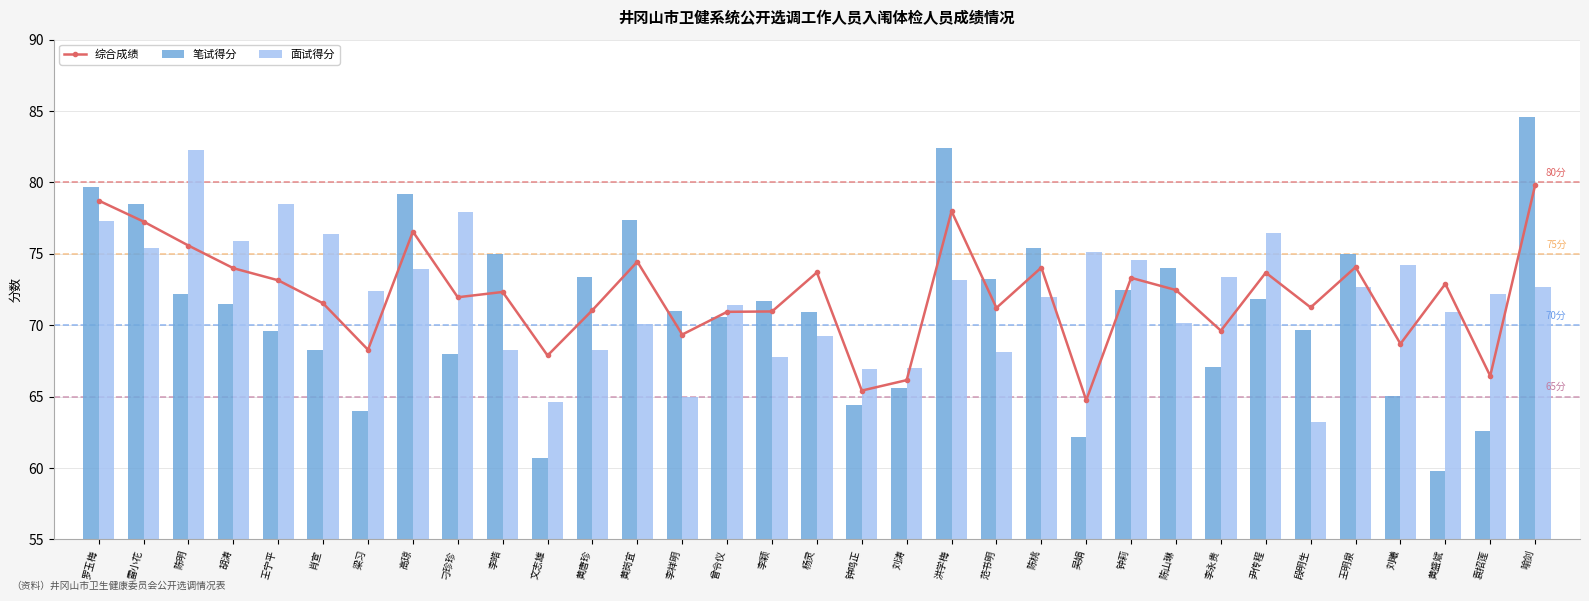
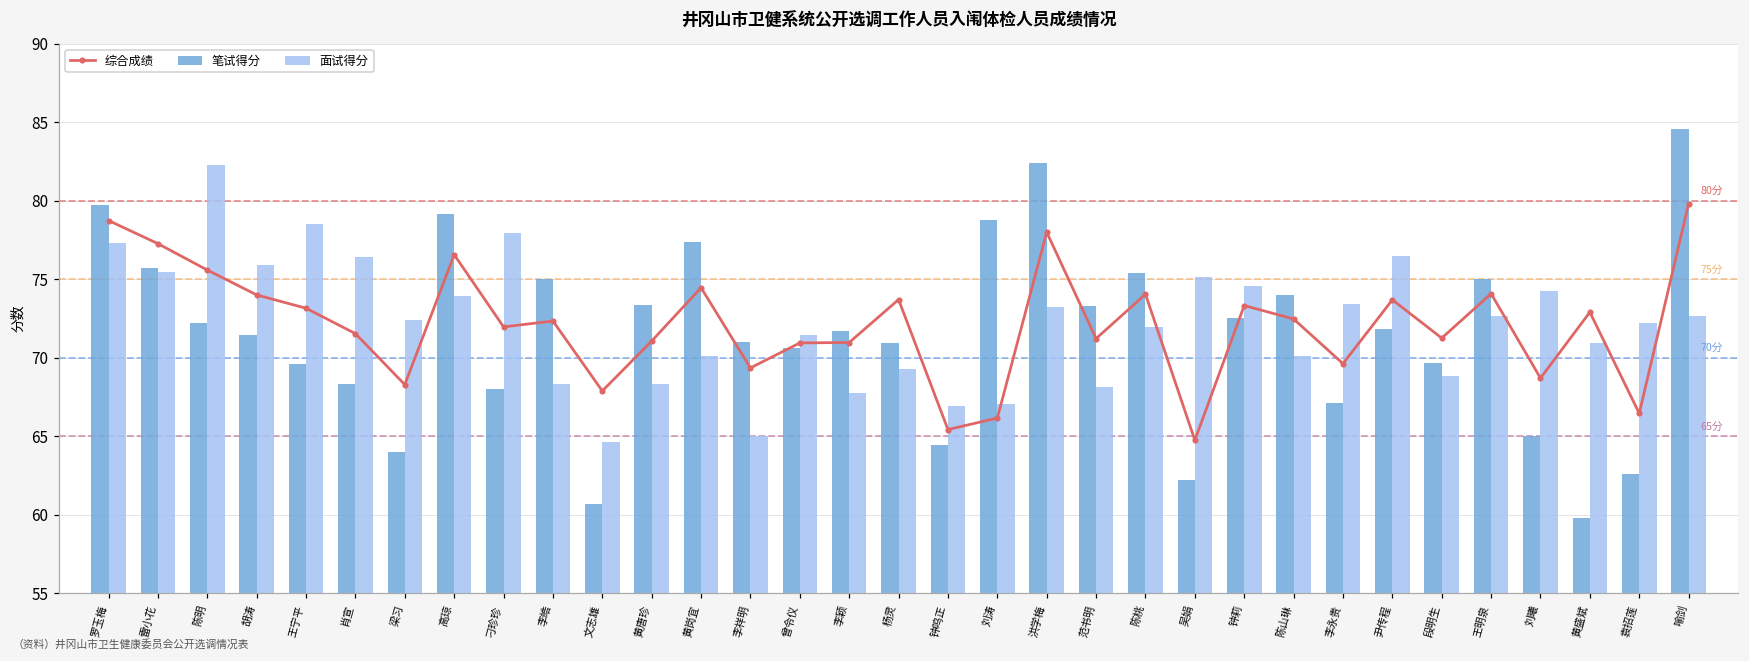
笔试得分, 雷小花: 78.5 -> 75.7
笔试得分, 刘涛: 65.6 -> 78.7
面试得分, 段明生: 63.2 -> 68.8
